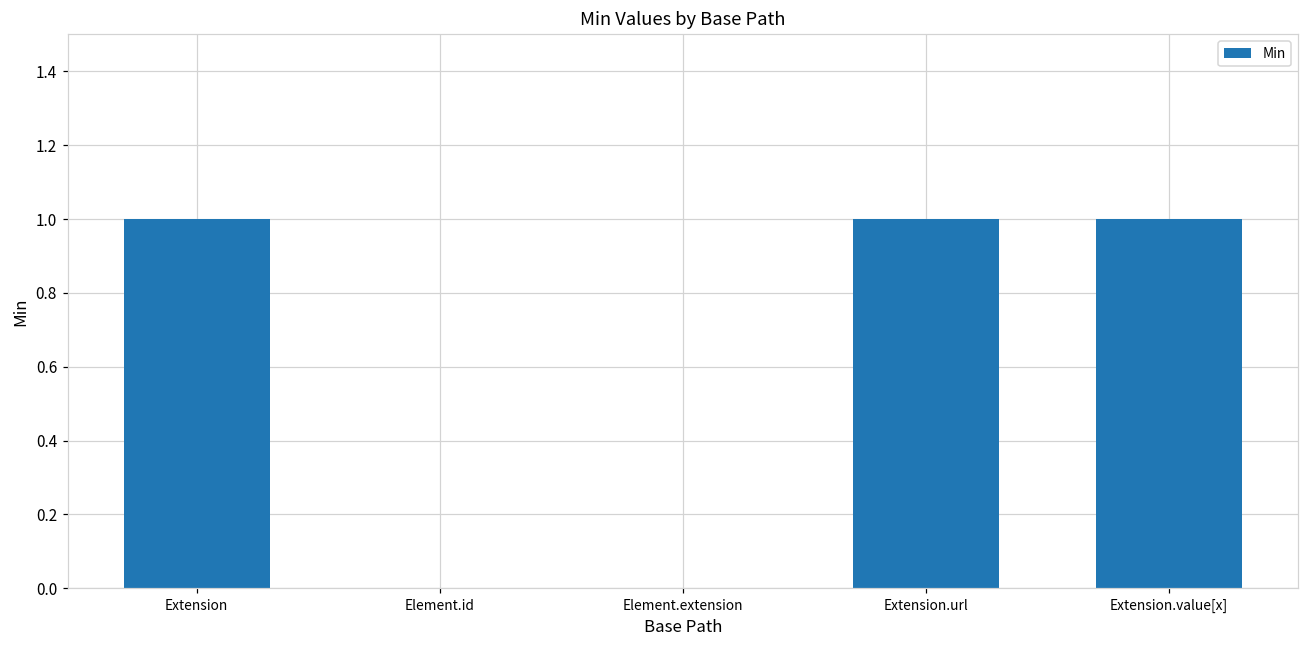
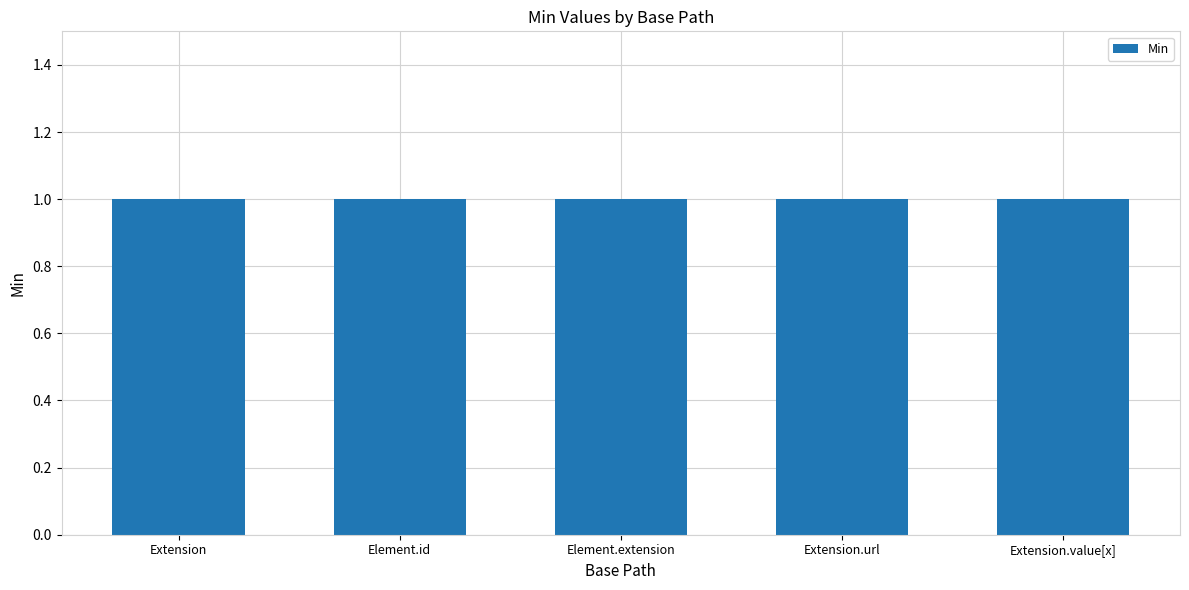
Element.id: 0 -> 1
Element.extension: 0 -> 1
